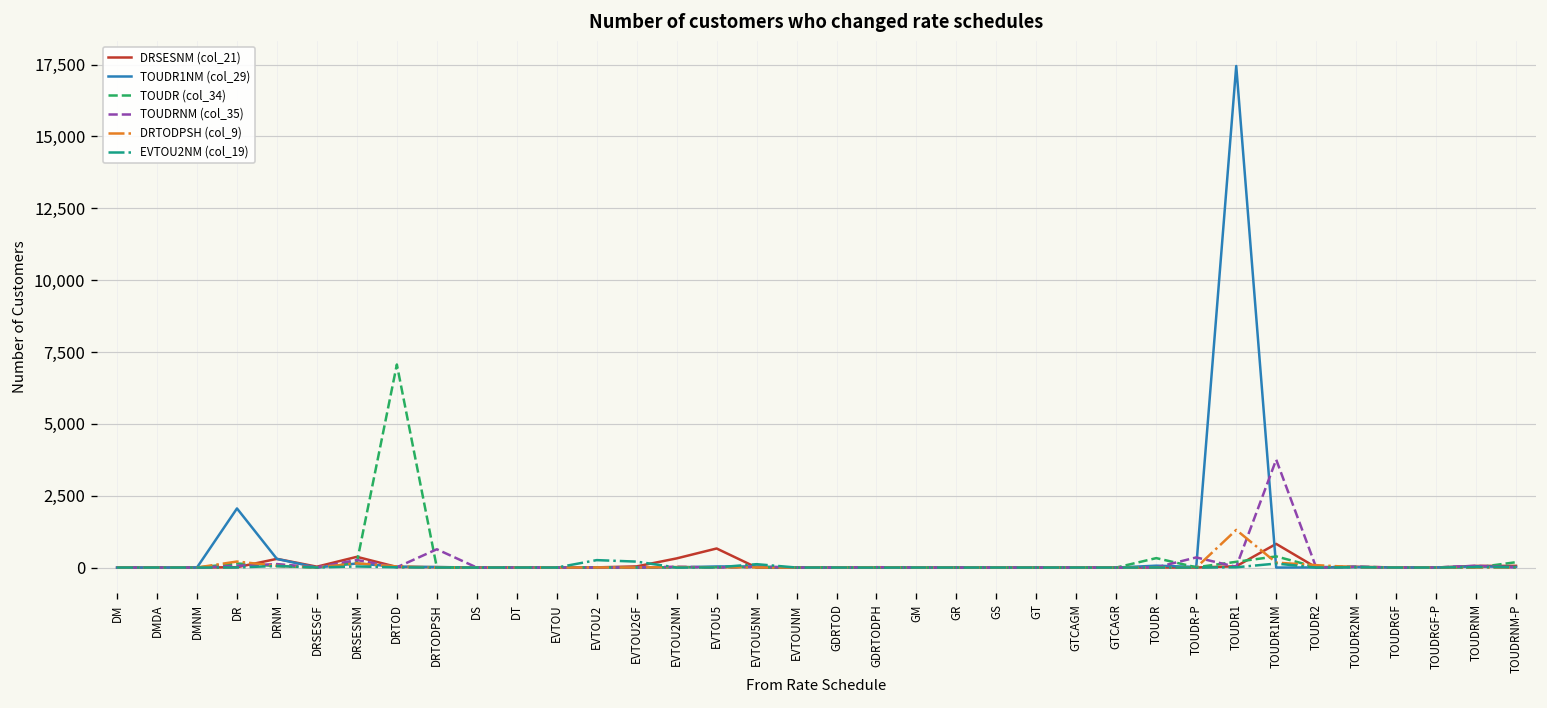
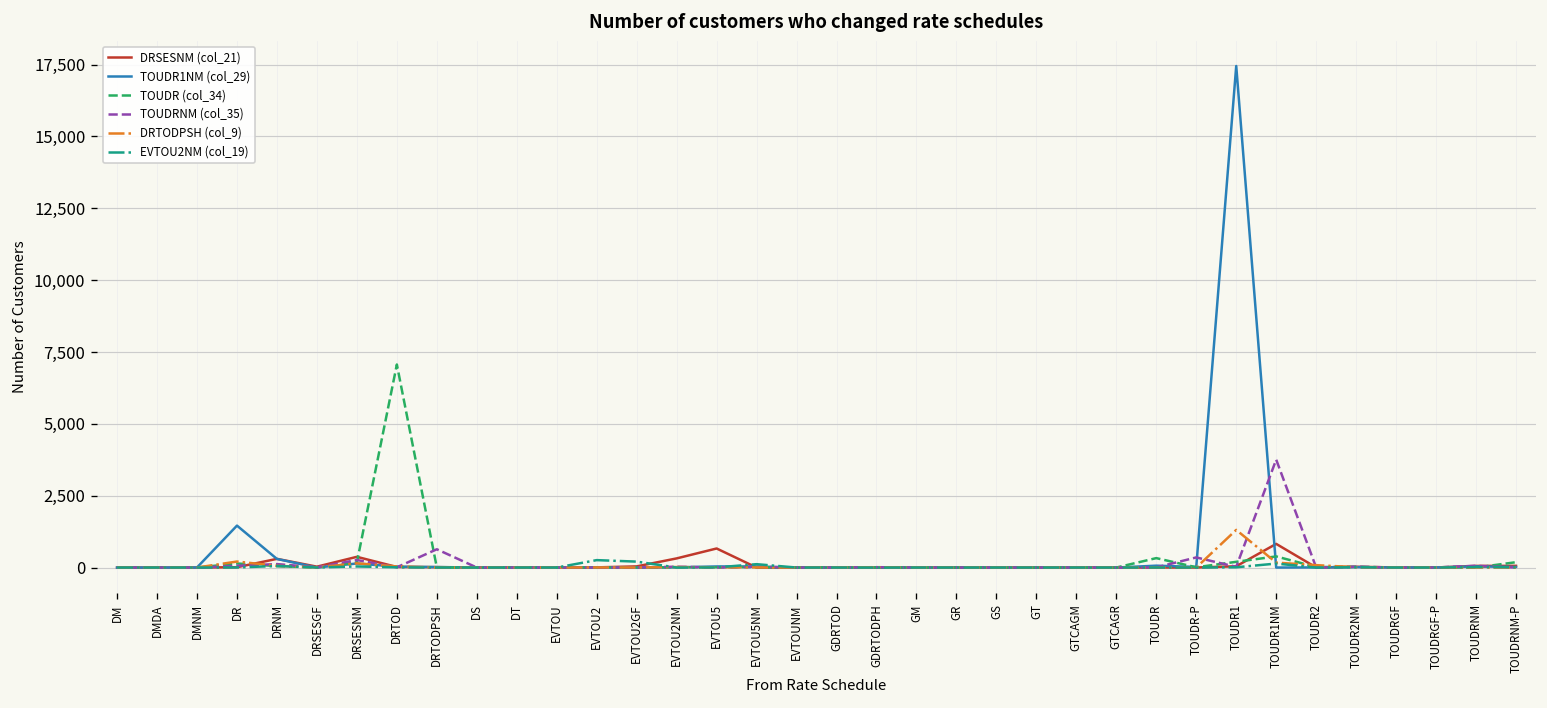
TOUDR1NM (col_29), DR: 2,100 -> 1,500
